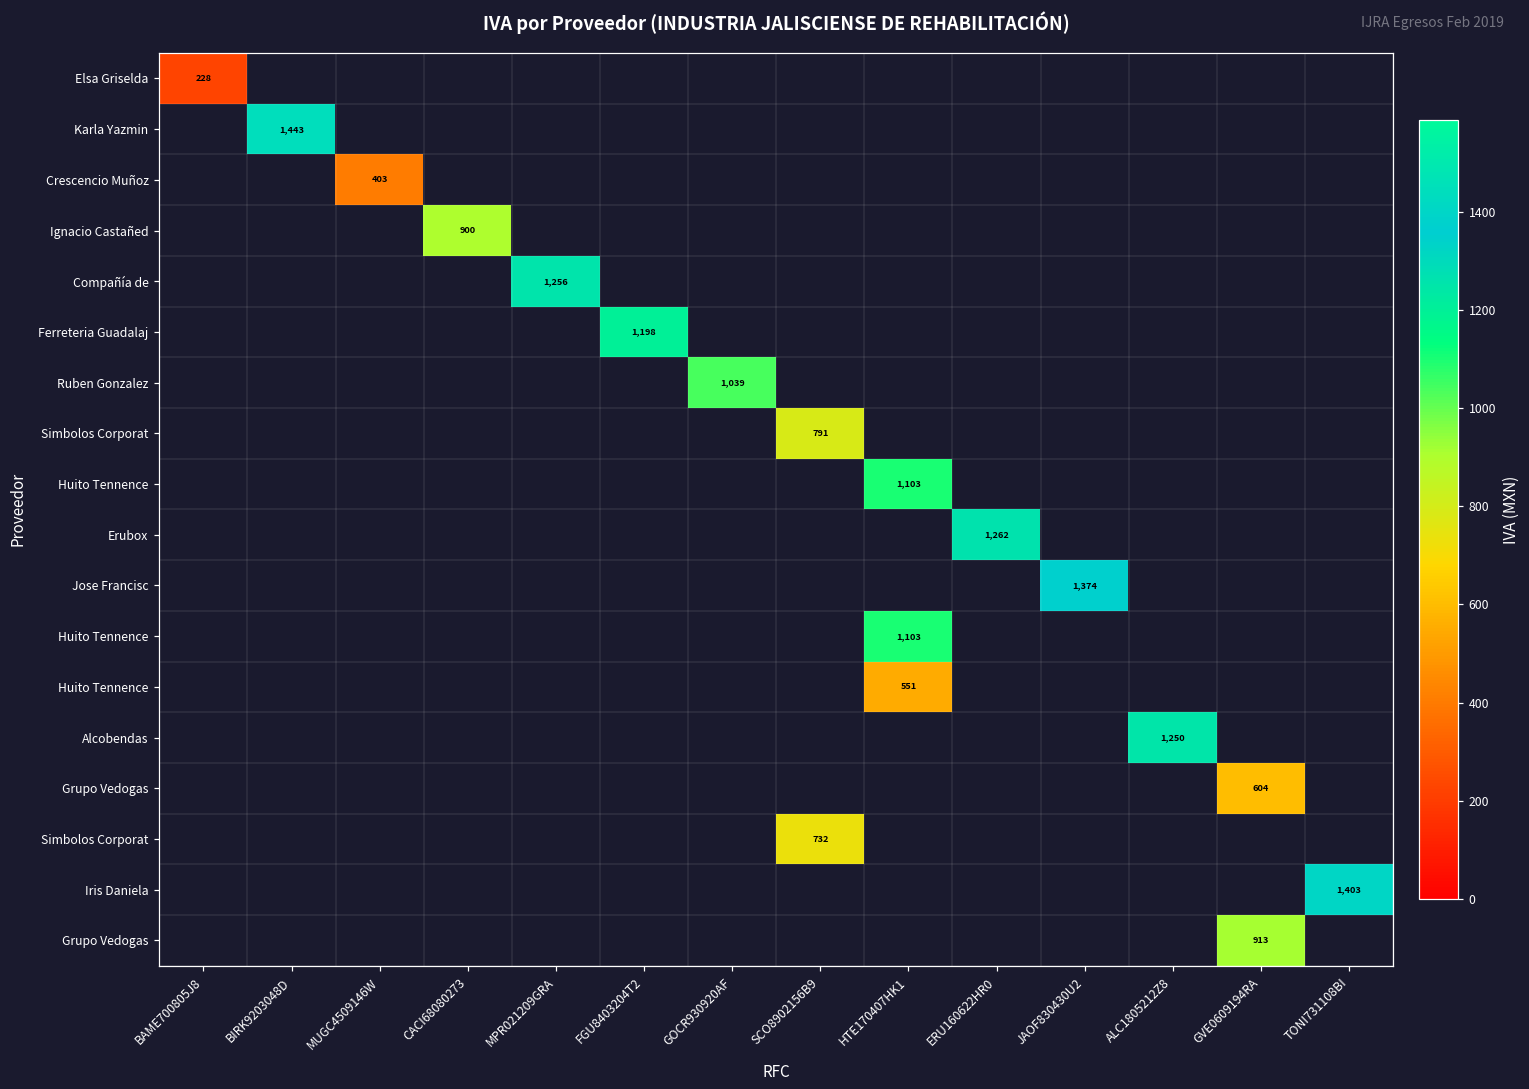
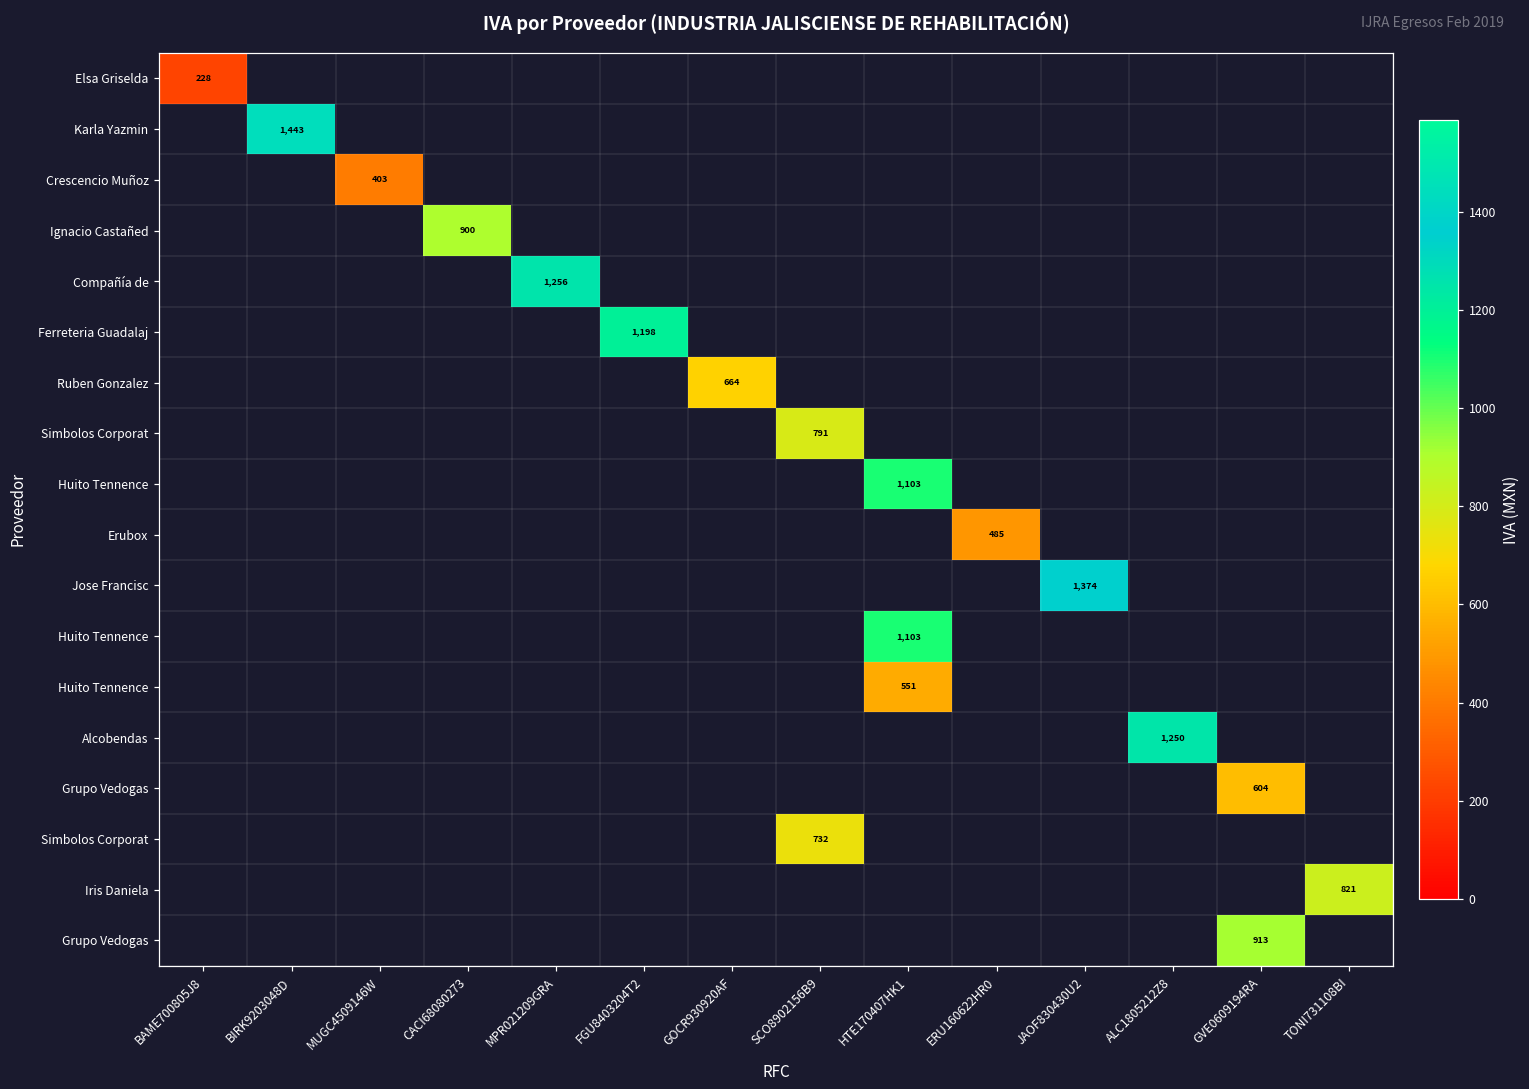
Ruben Gonzalez, GOCR930920AF: 1,039 -> 664
Erubox, ERU160622HR0: 1,262 -> 485
Iris Daniela, TONI731108BI: 1,403 -> 821
